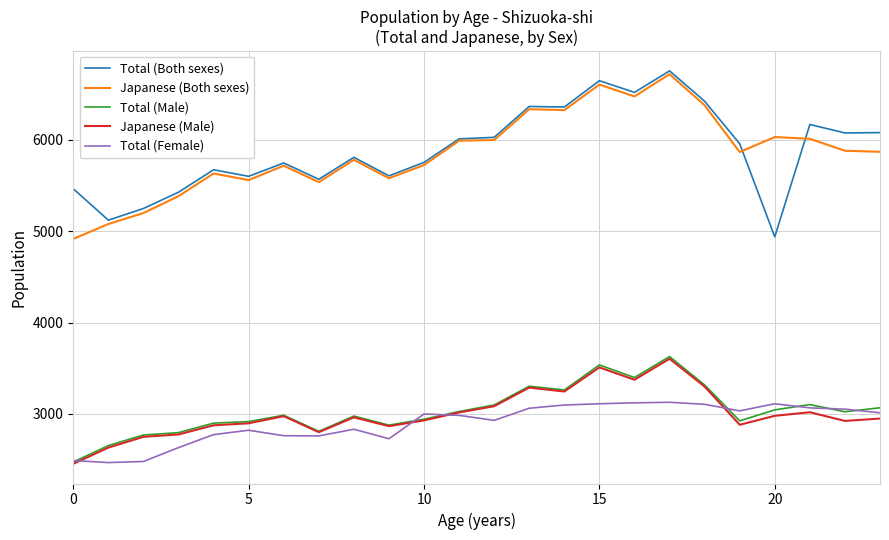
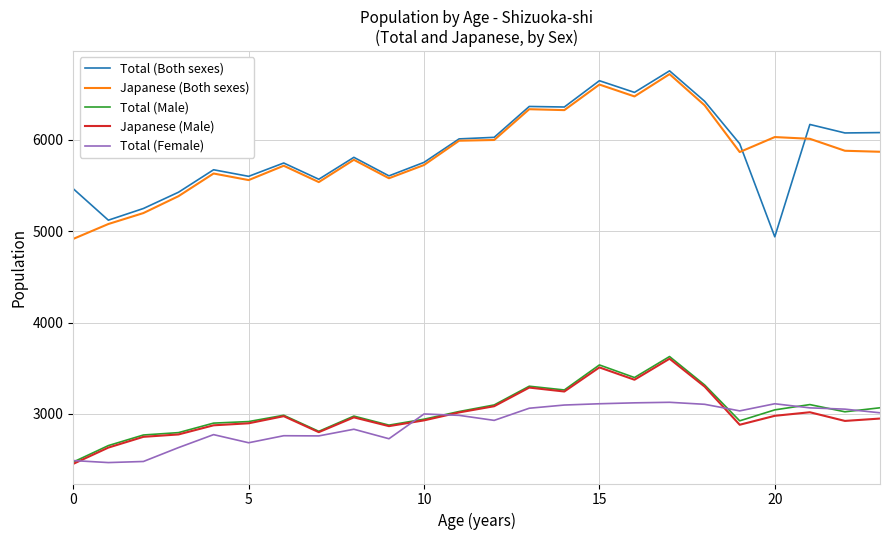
Total (Female), 5: 2800 -> 2700
